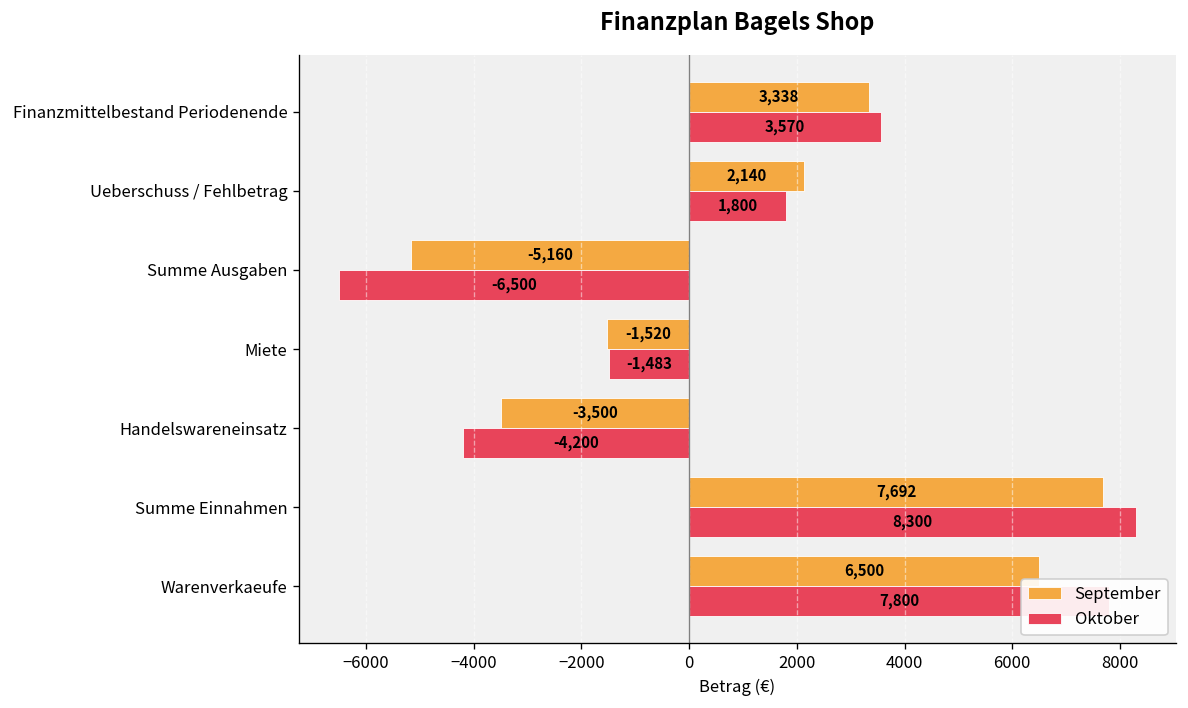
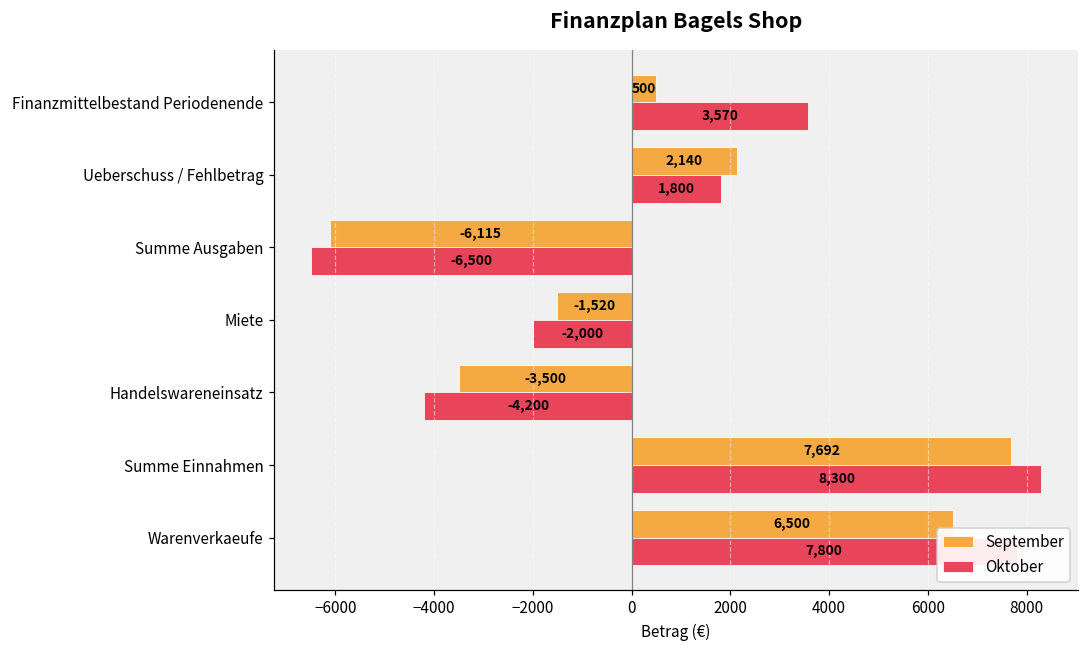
September, Finanzmittelbestand Periodenende: 3,338 -> 500
September, Summe Ausgaben: -5,160 -> -6,115
Oktober, Miete: -1,483 -> -2,000
